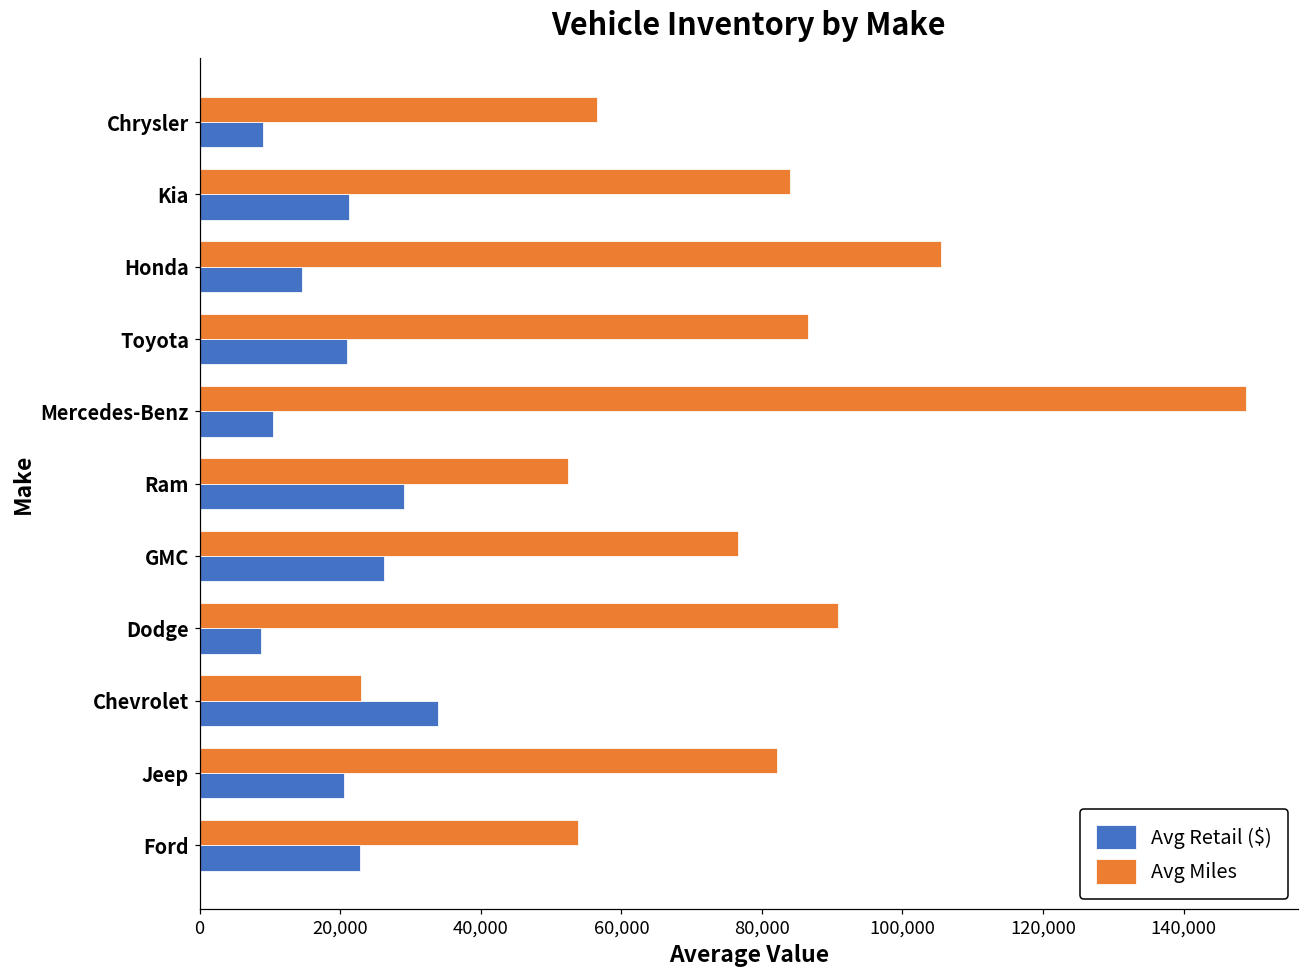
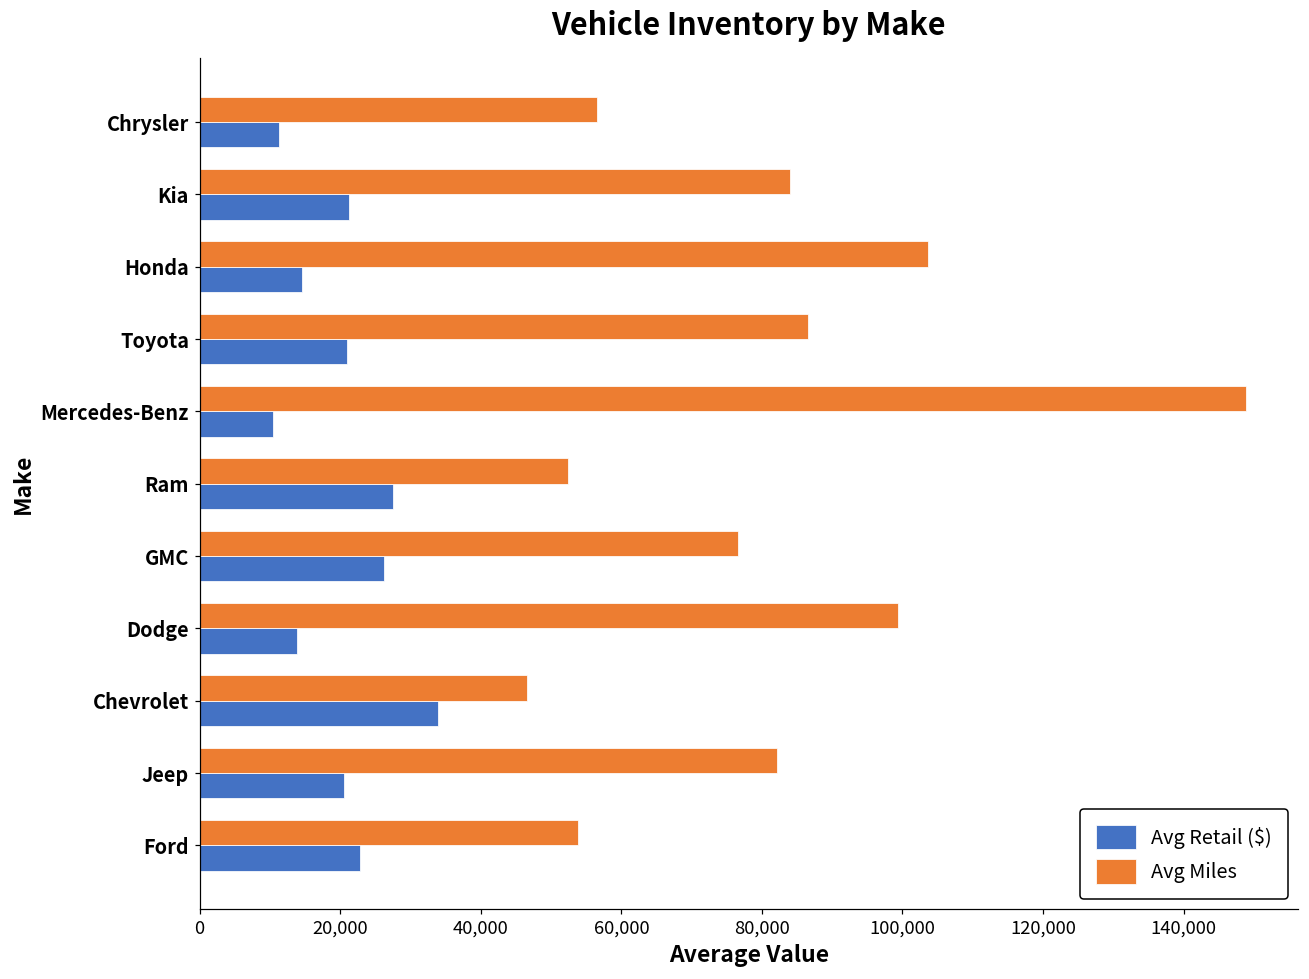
Avg Retail ($), Chrysler: 9,000 -> 11,000
Avg Miles, Honda: 106,000 -> 104,000
Avg Retail ($), Ram: 29,000 -> 28,000
Avg Miles, Dodge: 91,000 -> 99,000
Avg Retail ($), Dodge: 9,000 -> 14,000
Avg Miles, Chevrolet: 23,000 -> 47,000
